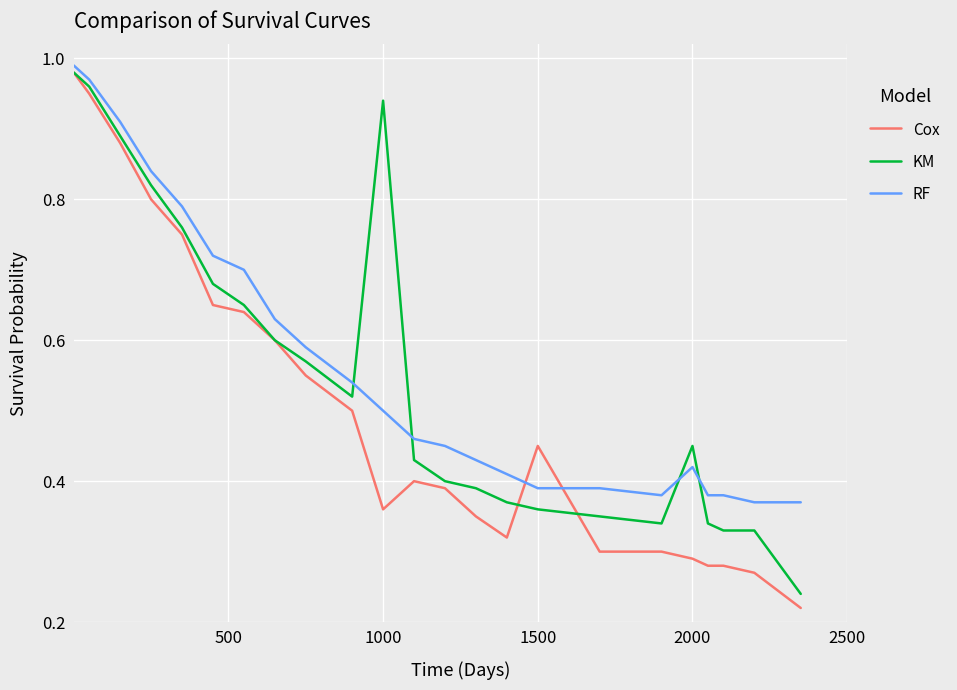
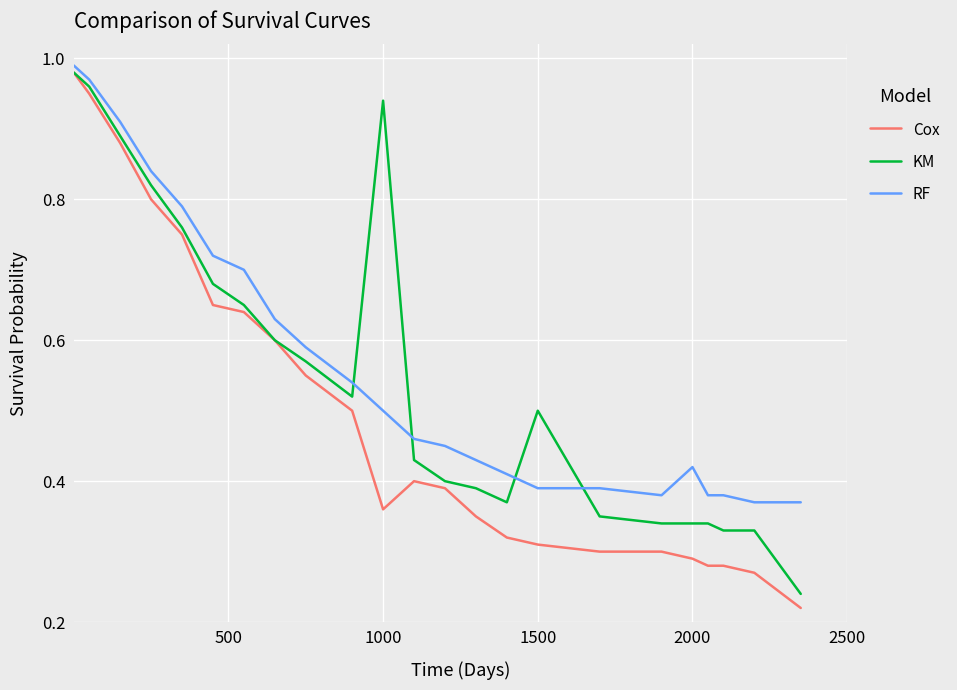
Cox, 1500: 0.45 -> 0.31
KM, 1500: 0.36 -> 0.50
KM, 2000: 0.45 -> 0.34
